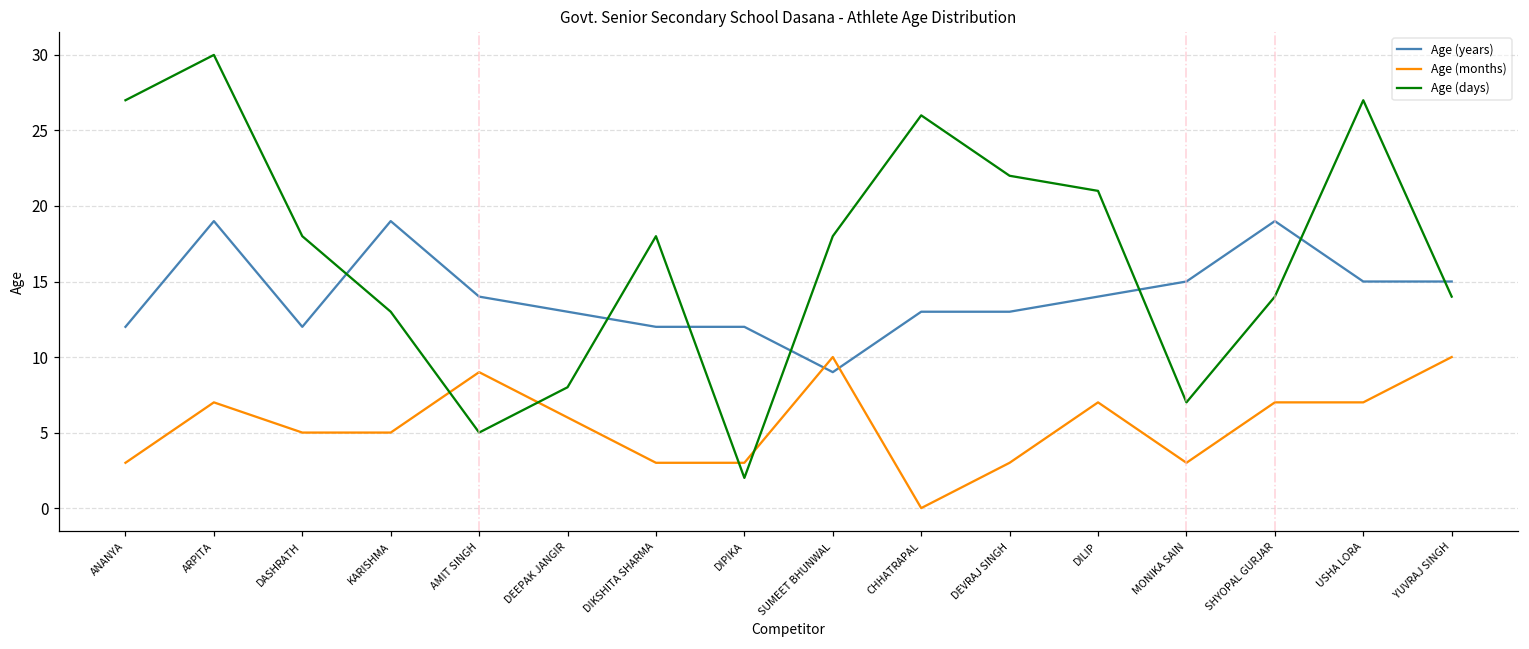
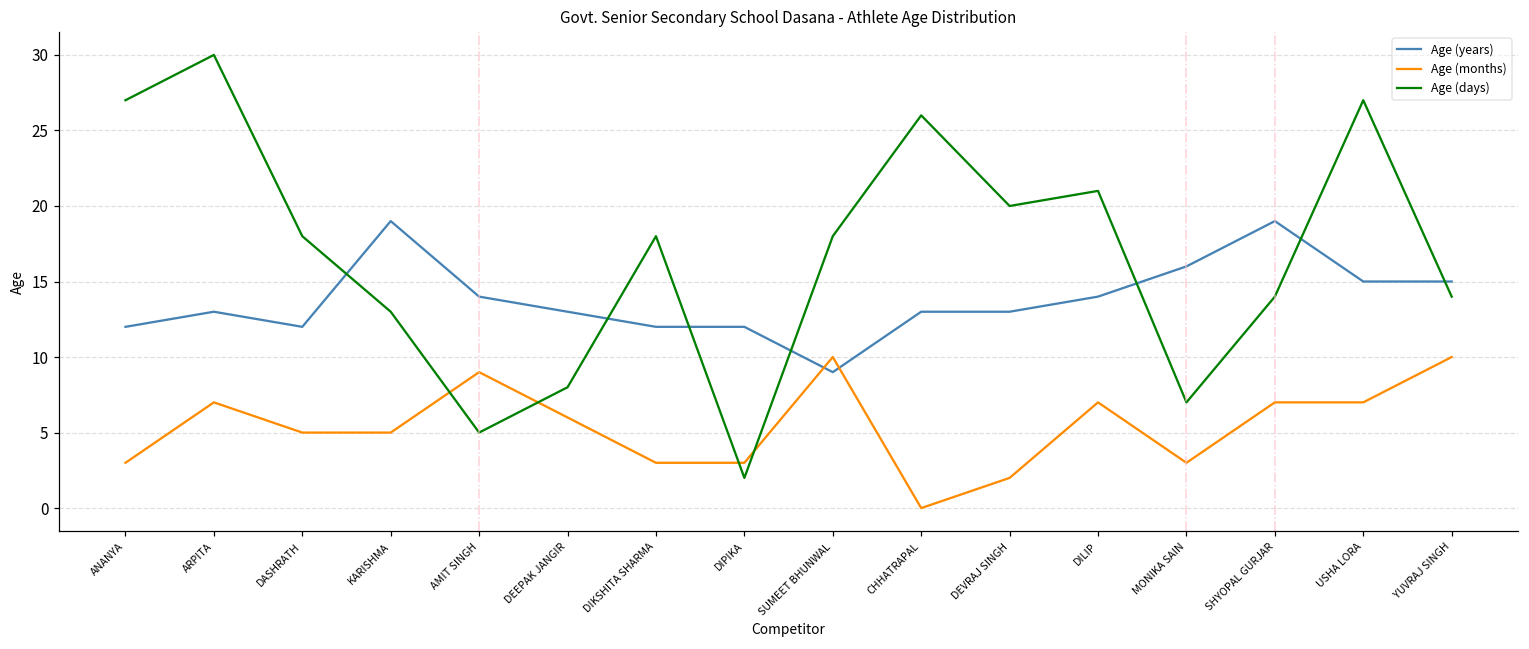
Age (years), ARPITA: 19 -> 13
Age (months), DEVRAJ SINGH: 3 -> 2
Age (days), DEVRAJ SINGH: 22 -> 20
Age (years), MONIKA SAIN: 15 -> 16
